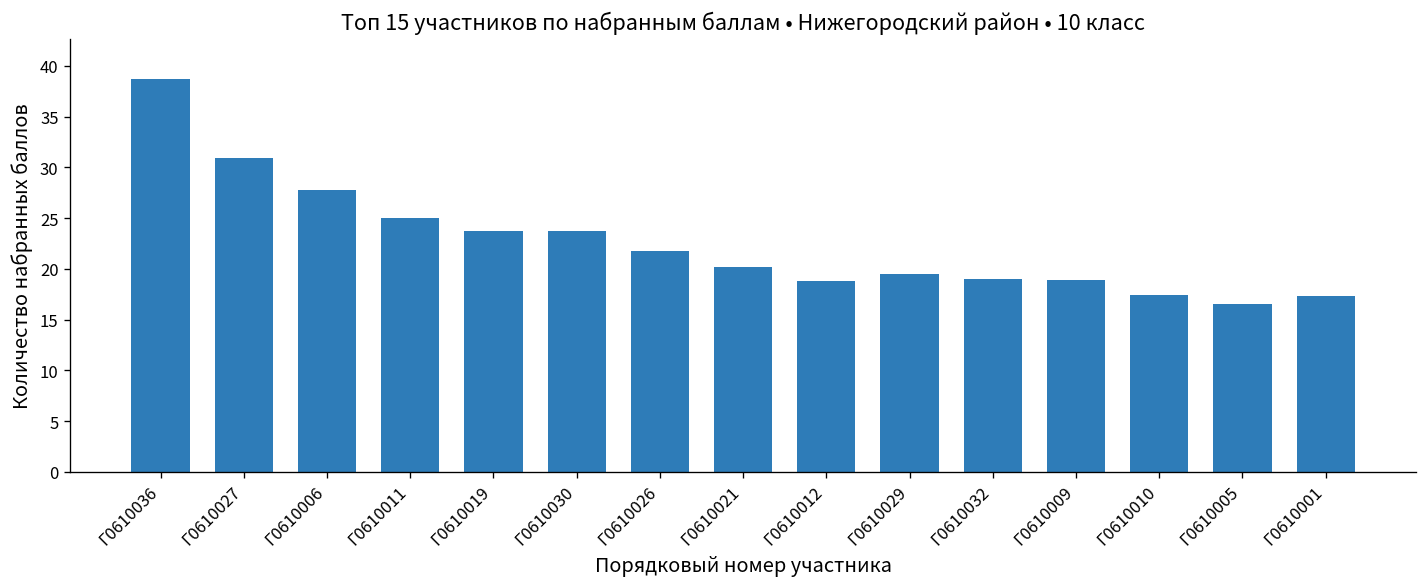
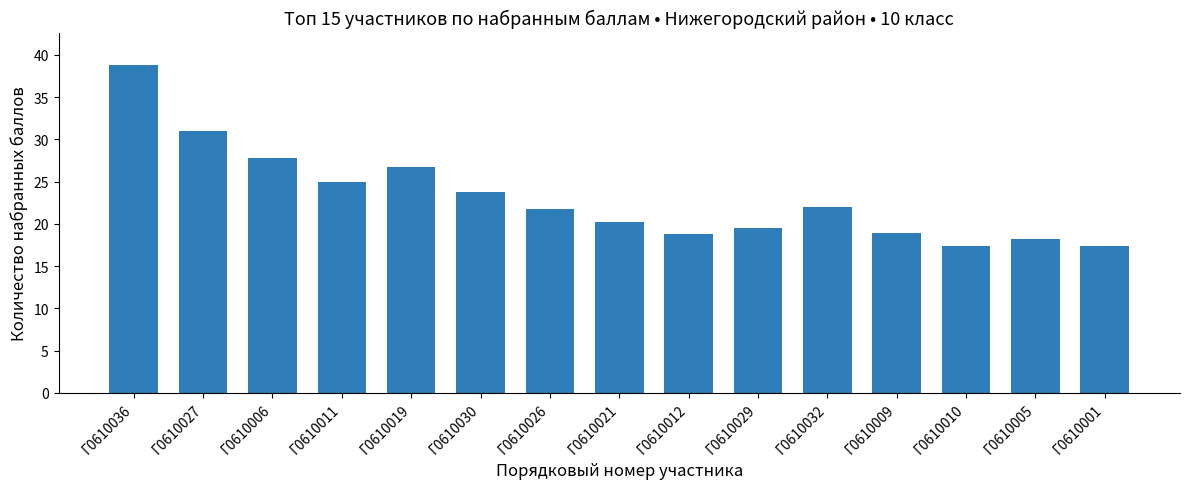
Г0610019: 24 -> 27
Г0610032: 19 -> 22
Г0610005: 17 -> 18
